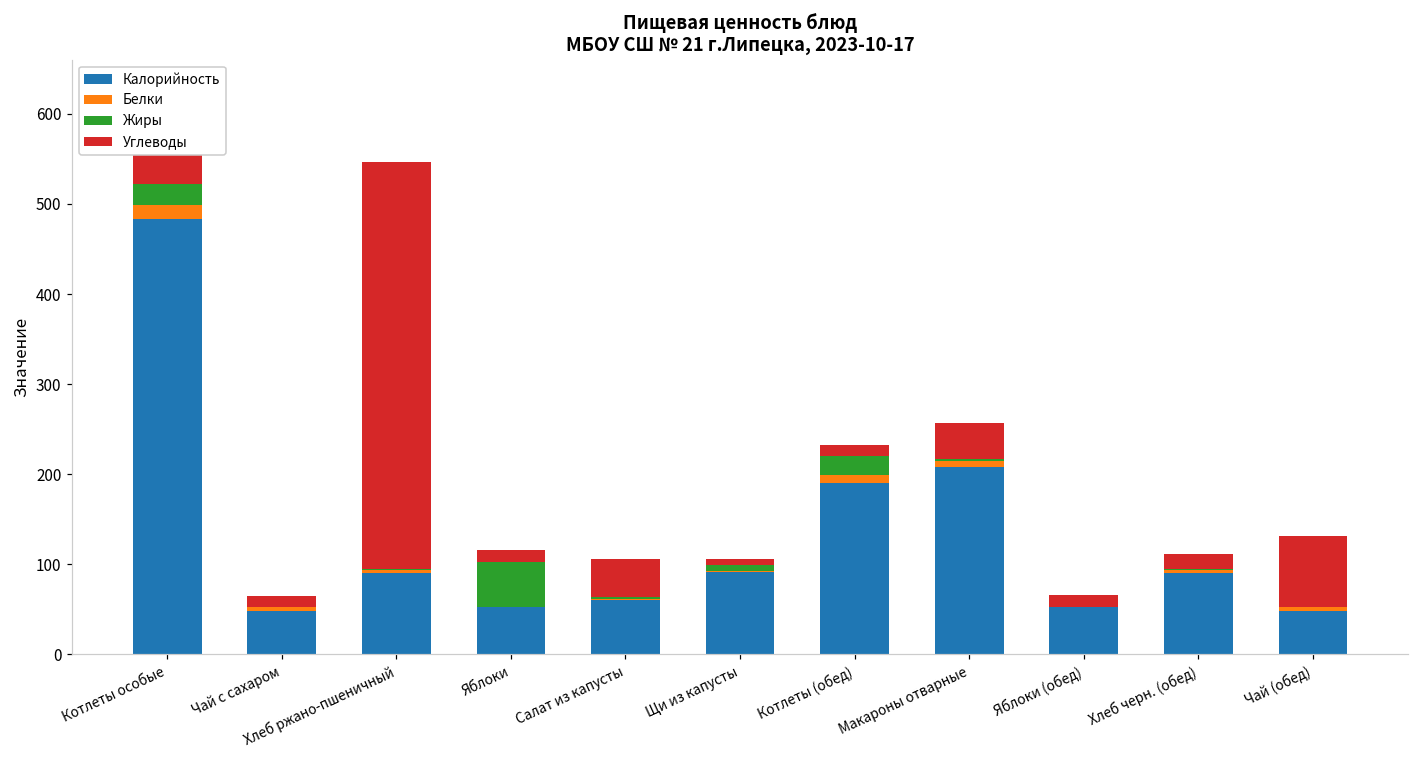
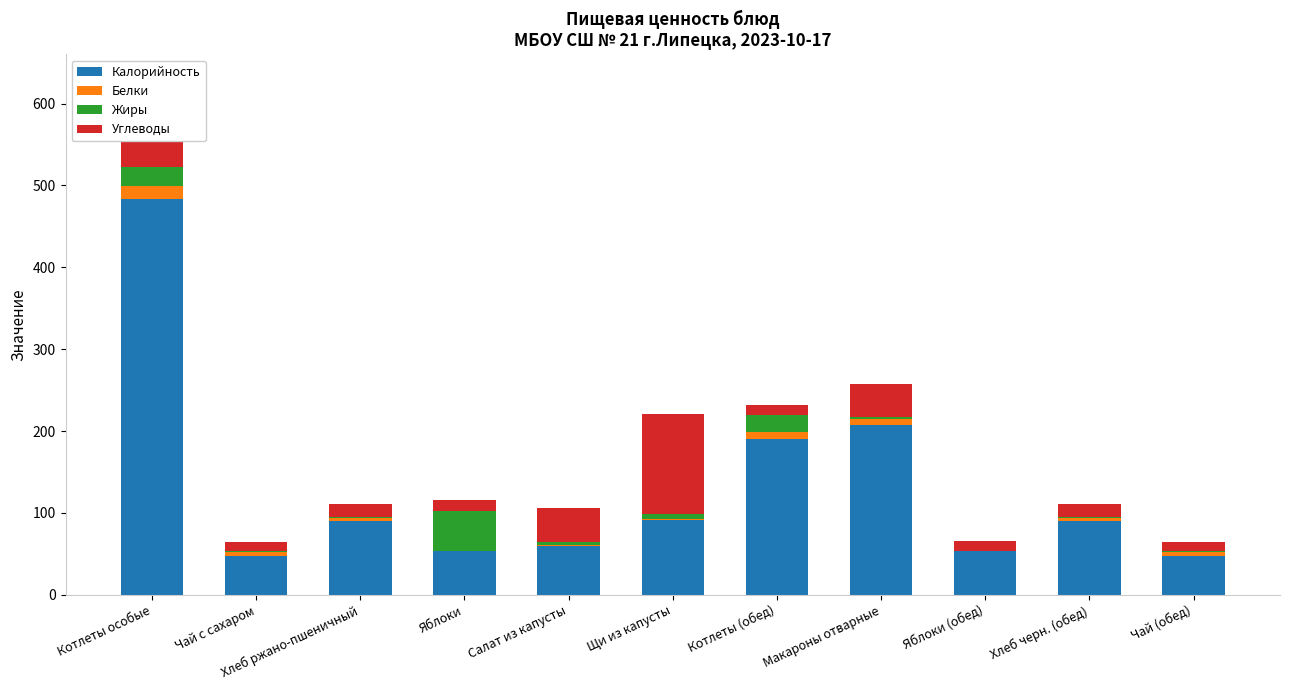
Углеводы, Хлеб ржано-пшеничный: 450 -> 20
Углеводы, Щи из капусты: 10 -> 120
Углеводы, Чай (обед): 80 -> 10
